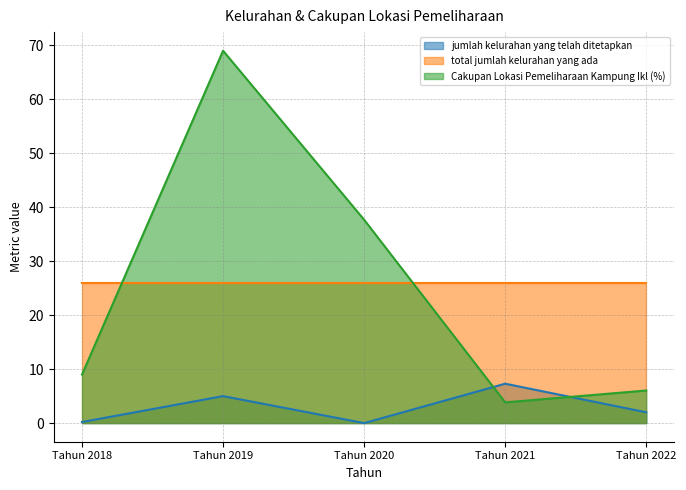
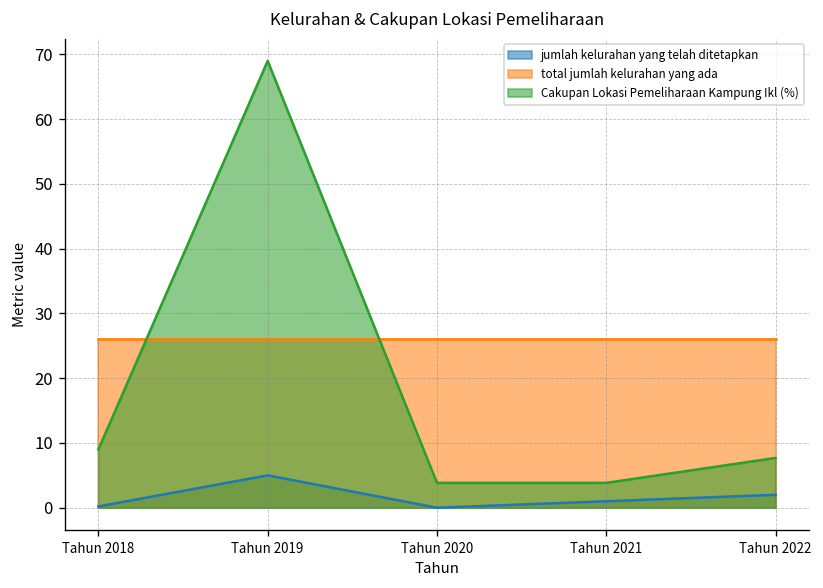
Cakupan Lokasi Pemeliharaan Kampung Ikl (%), Tahun 2020: 38 -> 4
jumlah kelurahan yang telah ditetapkan, Tahun 2021: 7 -> 1
Cakupan Lokasi Pemeliharaan Kampung Ikl (%), Tahun 2022: 6 -> 8
